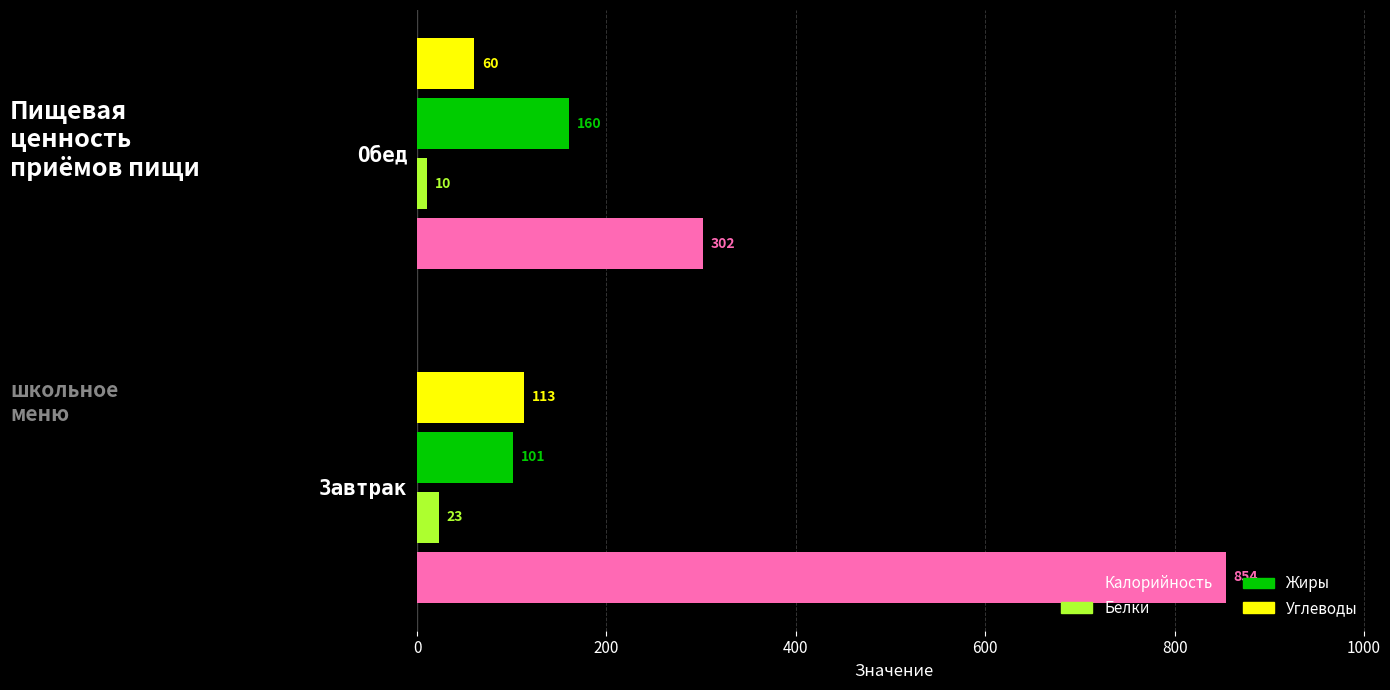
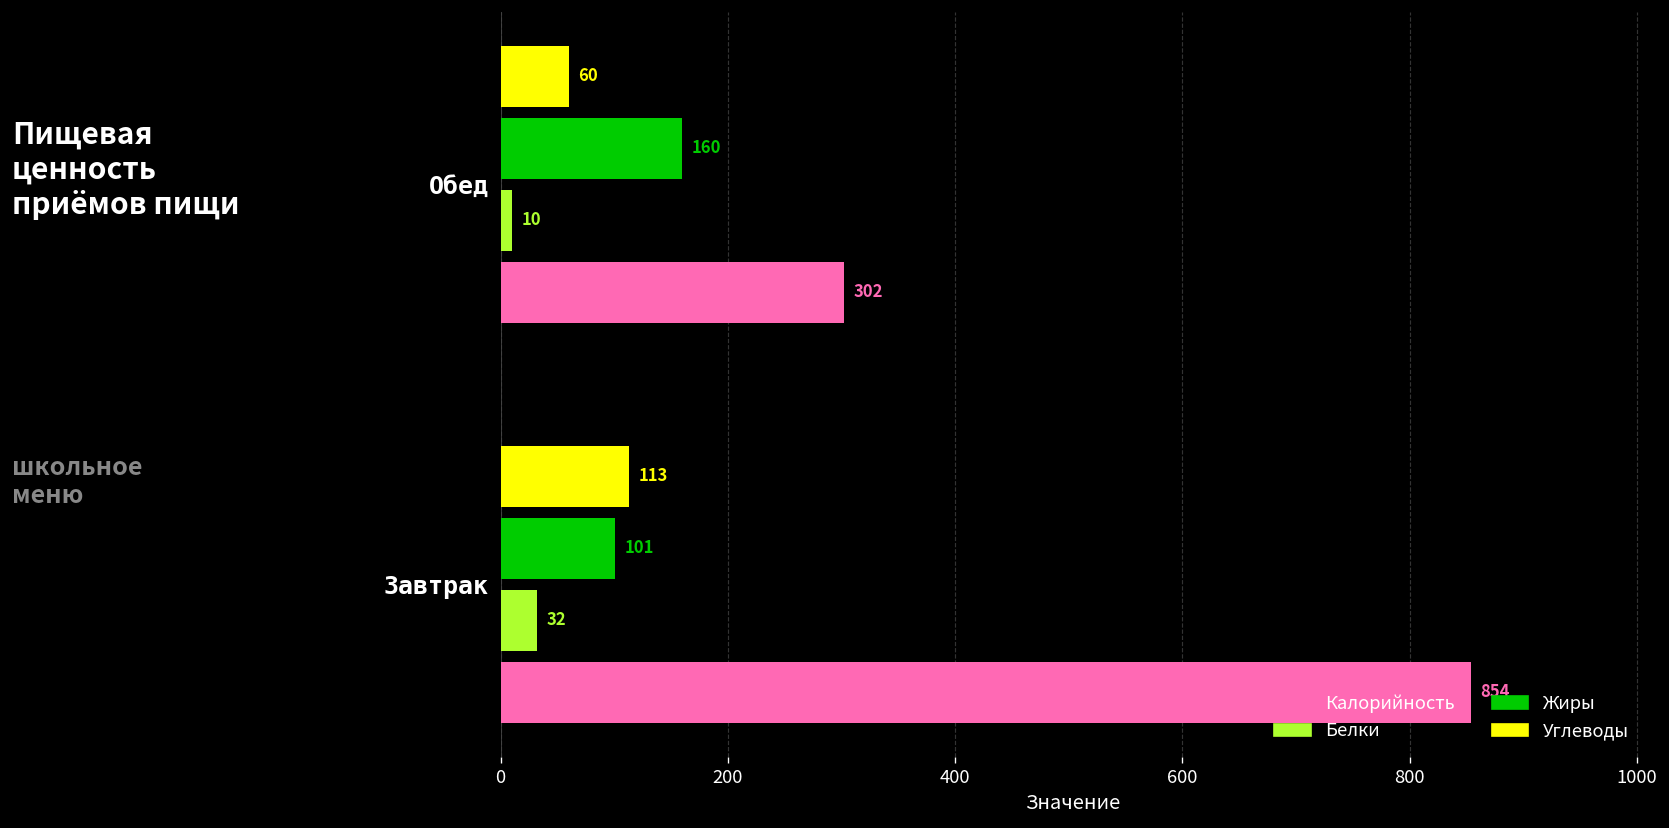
Белки, Завтрак: 23 -> 32
